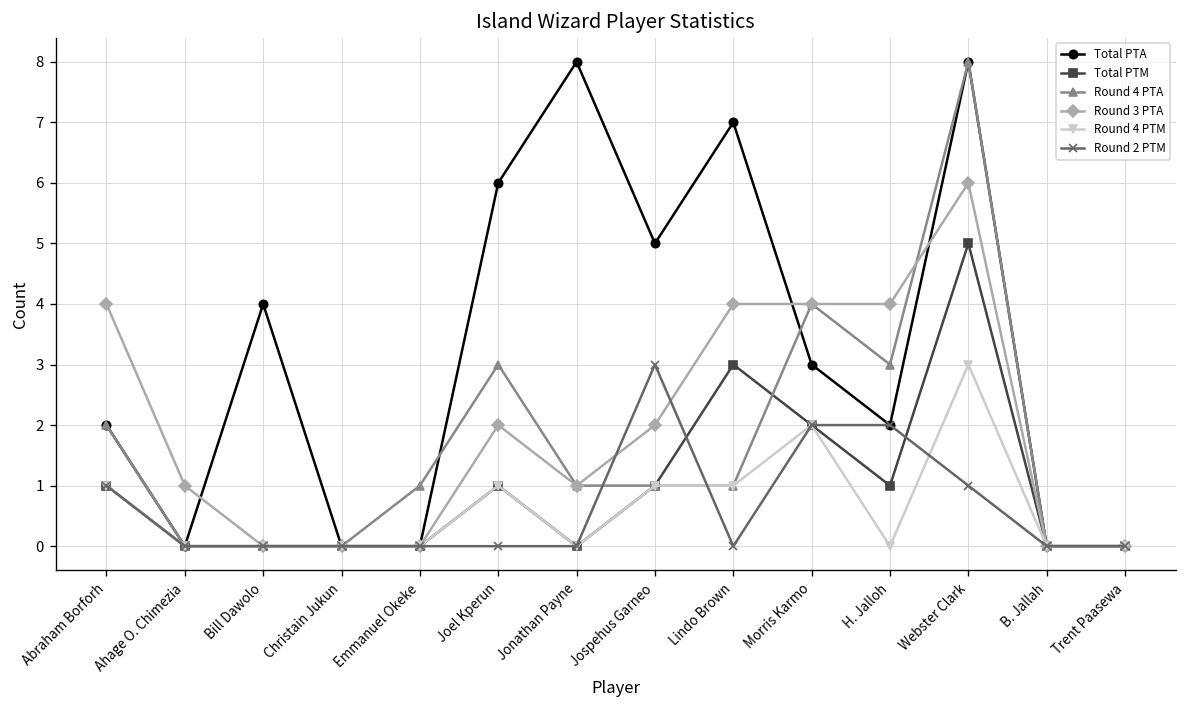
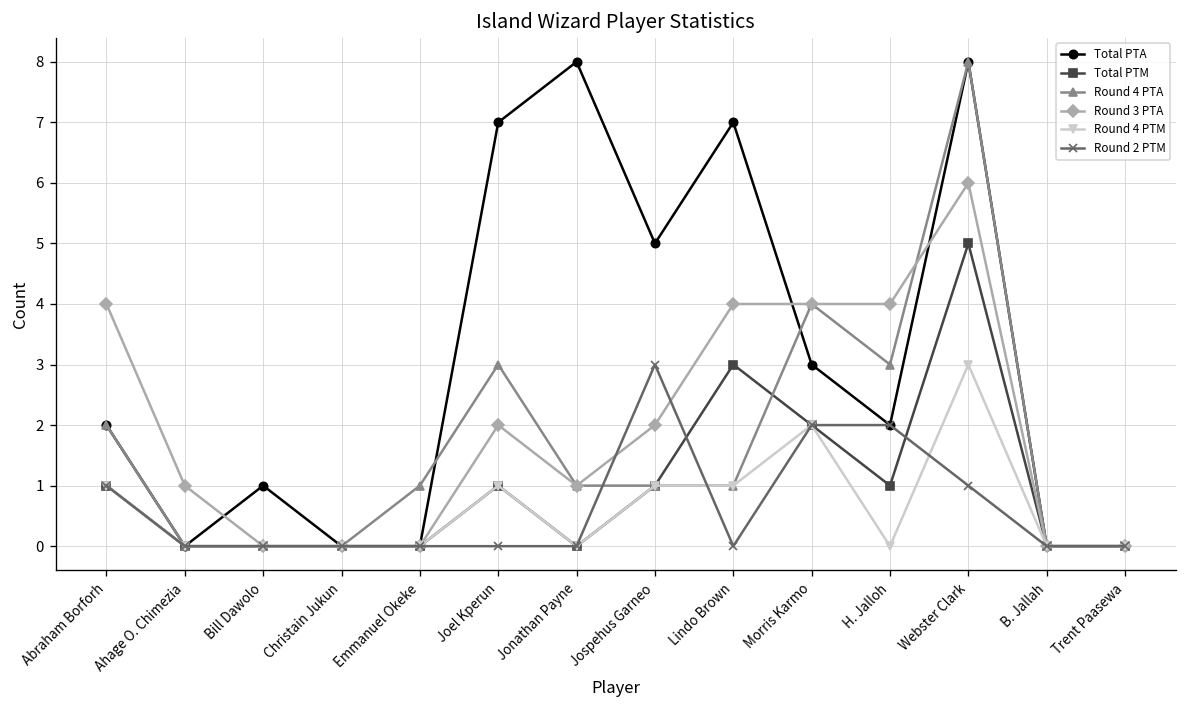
Total PTA, Bill Dawolo: 4 -> 1
Total PTA, Joel Kperun: 6 -> 7
